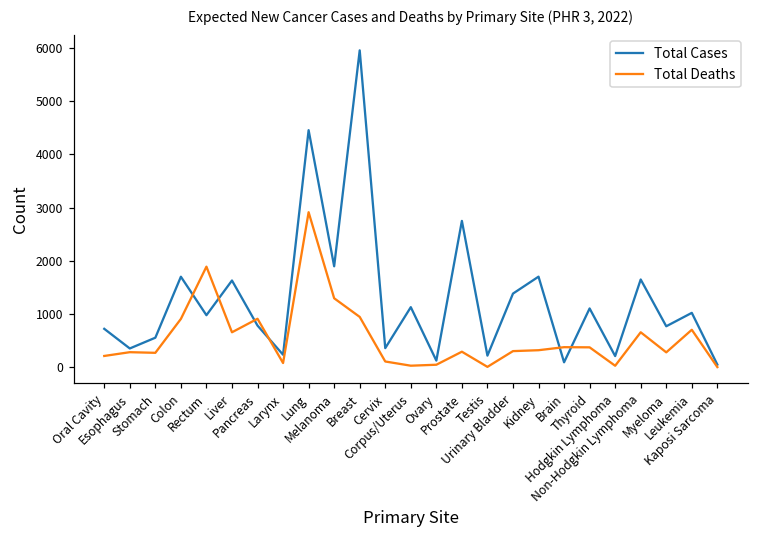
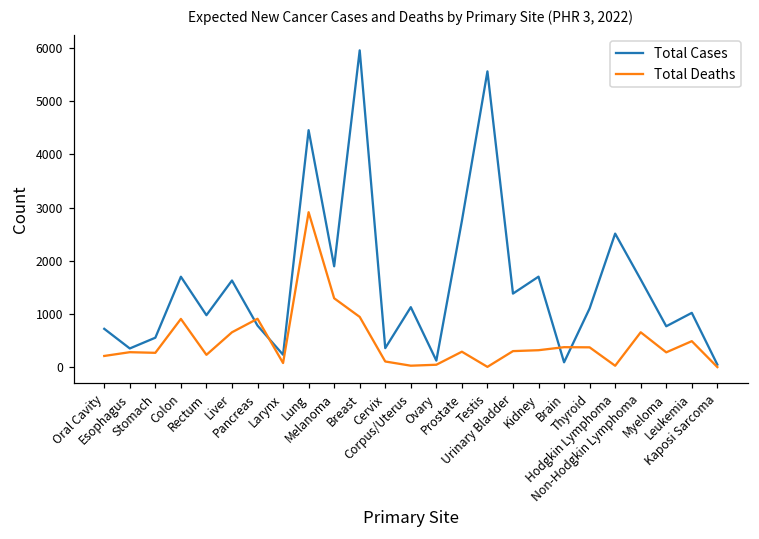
Total Deaths, Rectum: 1900 -> 200
Total Cases, Testis: 200 -> 5600
Total Cases, Hodgkin Lymphoma: 200 -> 2500
Total Deaths, Leukemia: 700 -> 500
